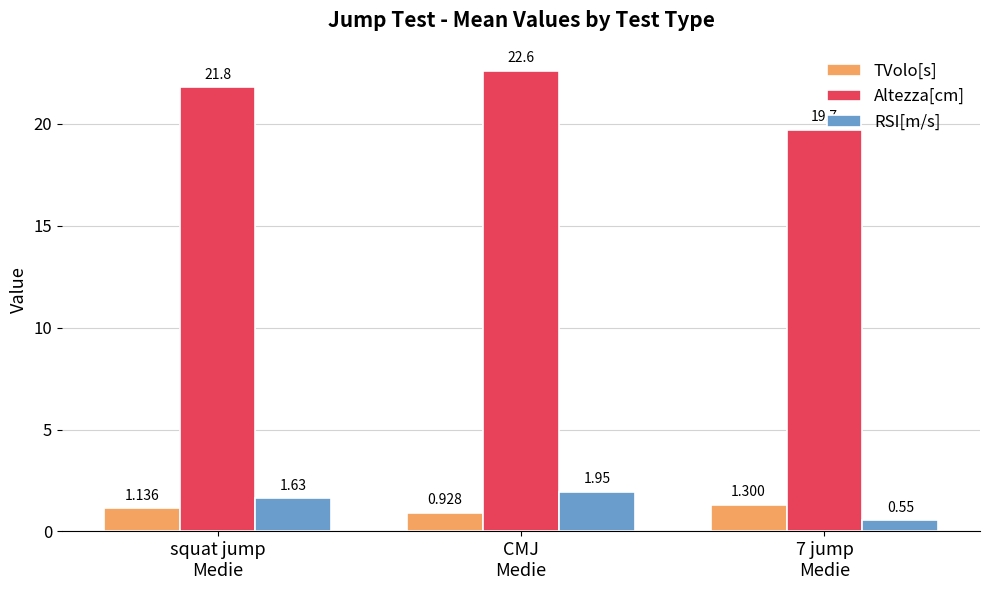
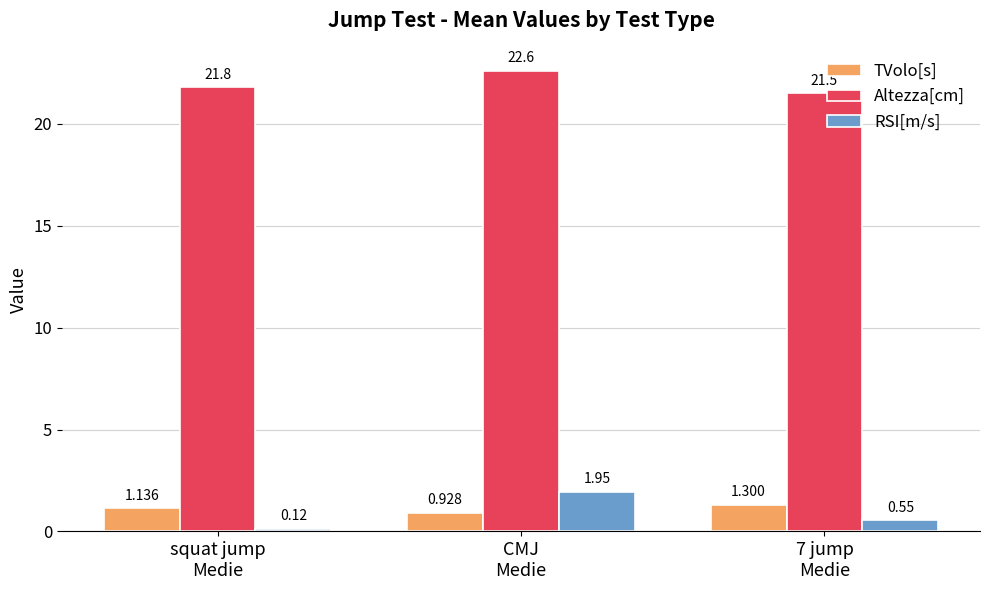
RSI[m/s], squat jump Medie: 1.63 -> 0.12
Altezza[cm], 7 jump Medie: 19.7 -> 21.5
